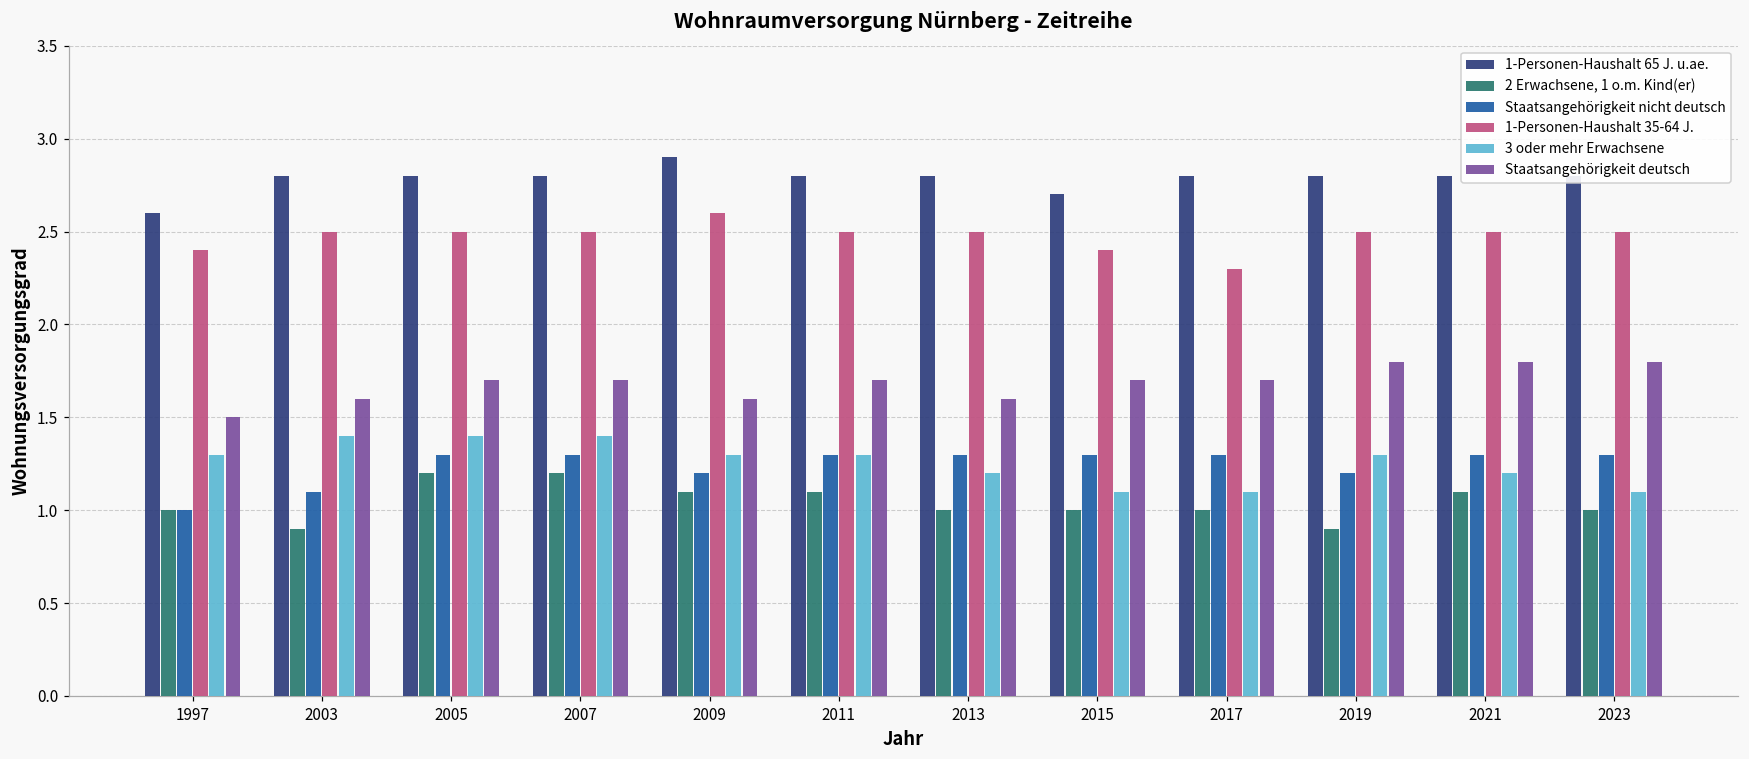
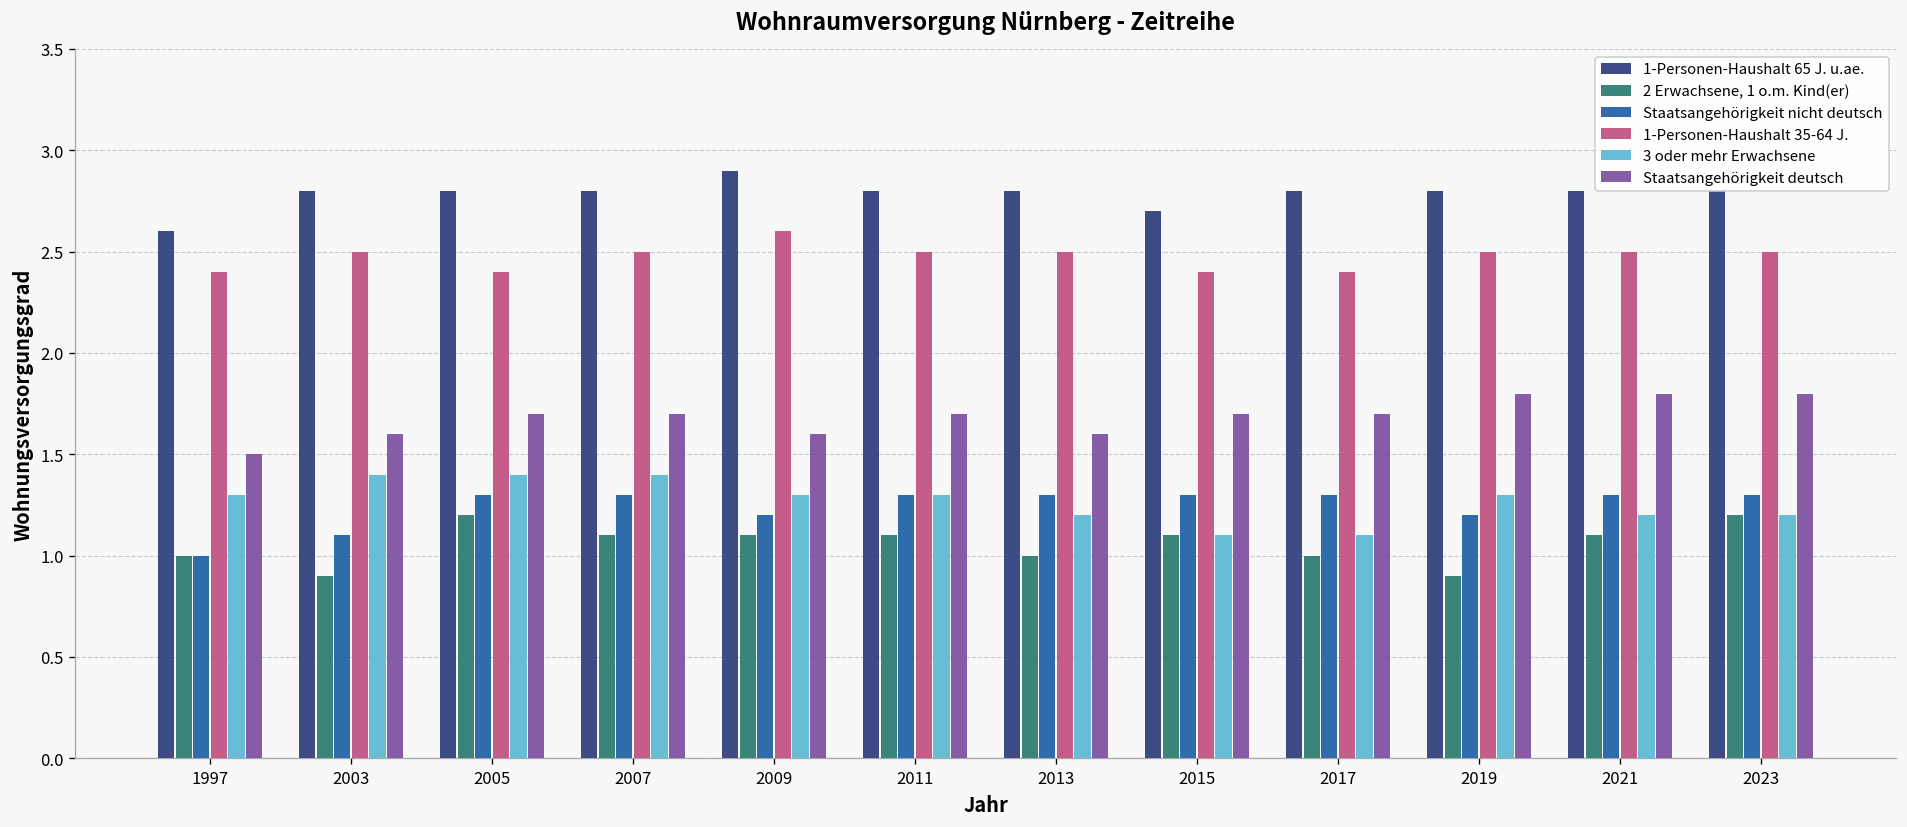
1-Personen-Haushalt 35-64 J., 2005: 2.5 -> 2.4
2 Erwachsene, 1 o.m. Kind(er), 2007: 1.2 -> 1.1
2 Erwachsene, 1 o.m. Kind(er), 2015: 1.0 -> 1.1
1-Personen-Haushalt 35-64 J., 2017: 2.3 -> 2.4
2 Erwachsene, 1 o.m. Kind(er), 2023: 1.0 -> 1.2
3 oder mehr Erwachsene, 2023: 1.1 -> 1.2
